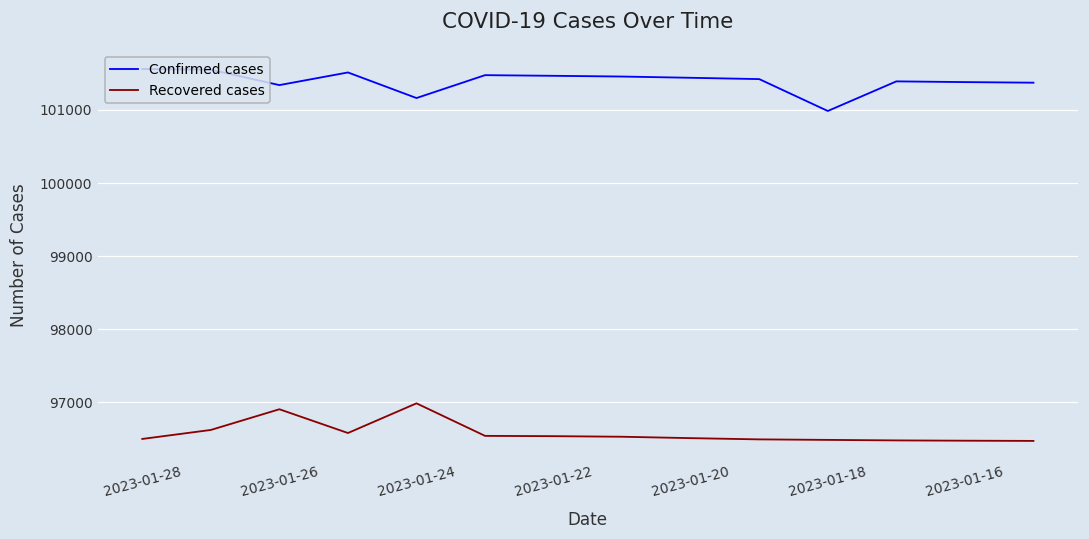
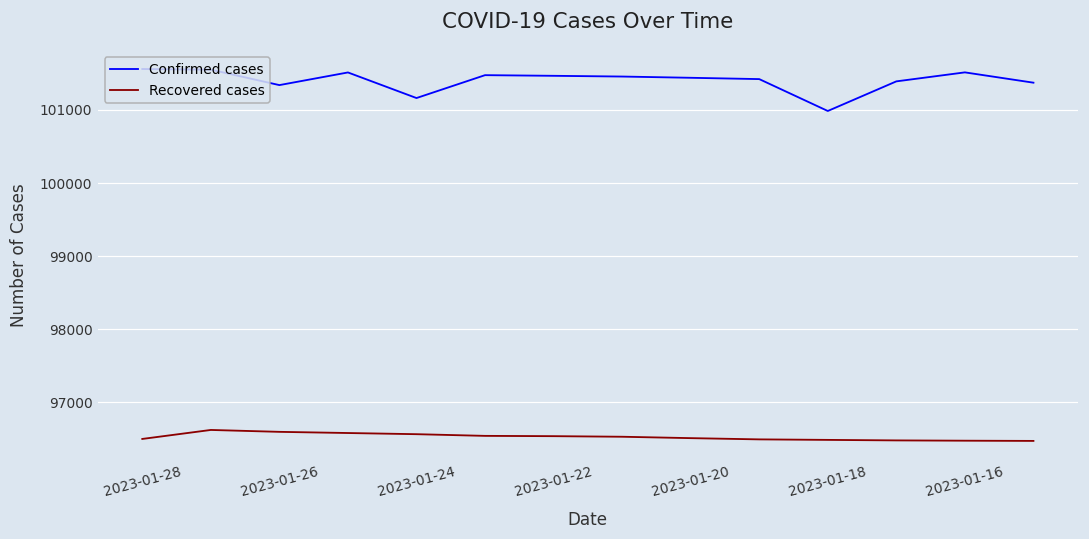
Recovered cases, 2023-01-26: 96900 -> 96600
Recovered cases, 2023-01-24: 97000 -> 96600
Confirmed cases, 2023-01-16: 101400 -> 101500
